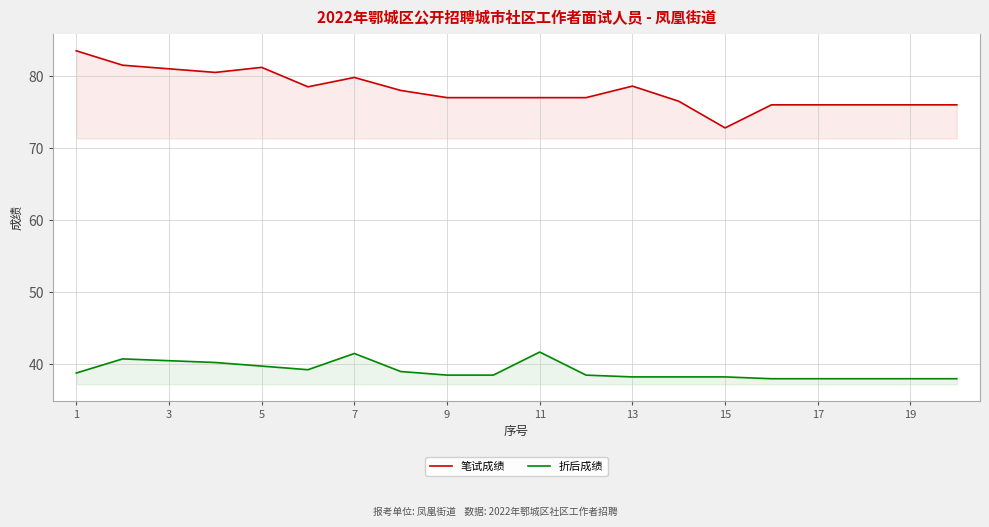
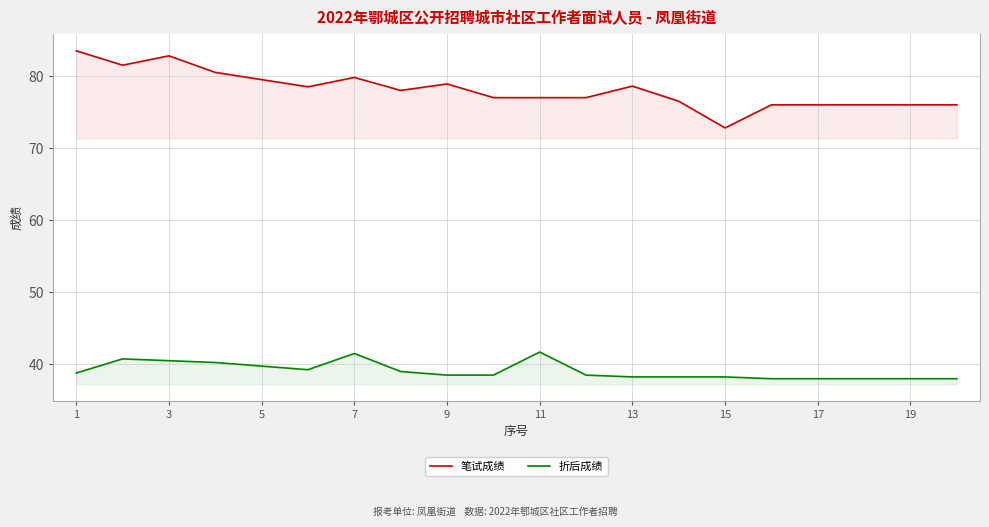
笔试成绩, 3: 81 -> 83
笔试成绩, 5: 81 -> 80
笔试成绩, 9: 77 -> 79
